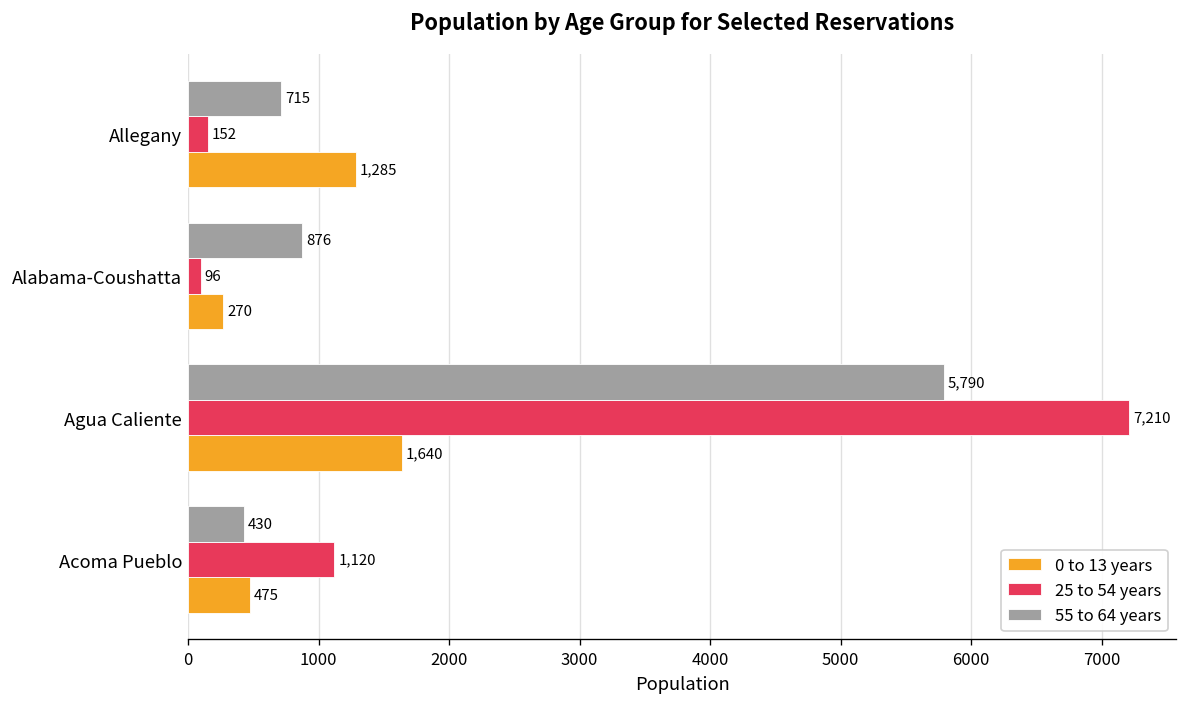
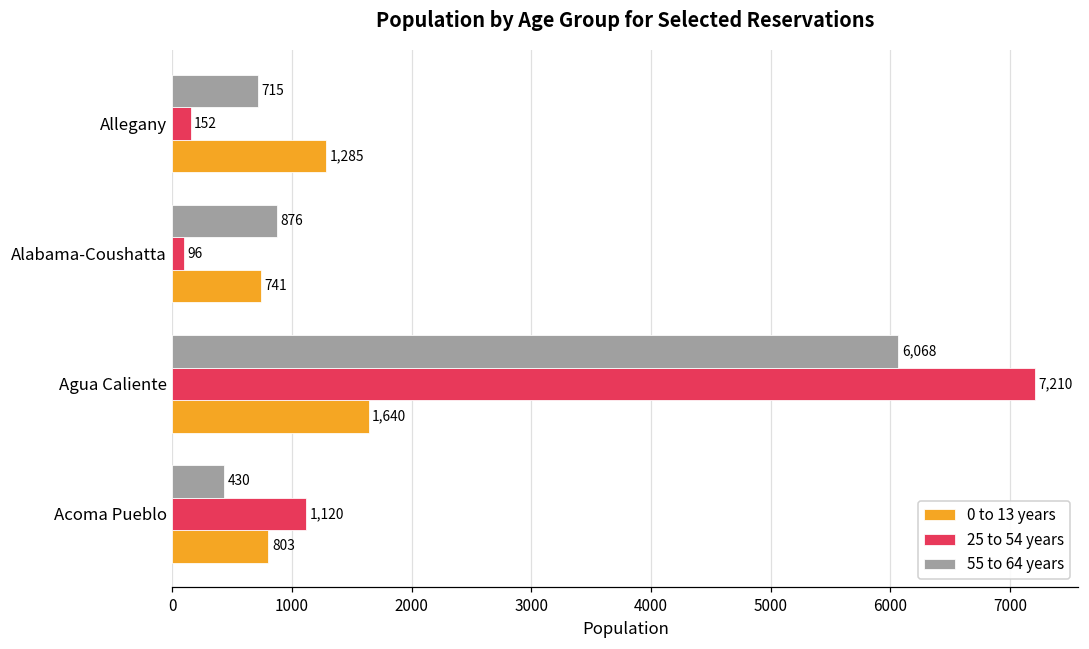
0 to 13 years, Alabama-Coushatta: 270 -> 741
55 to 64 years, Agua Caliente: 5,790 -> 6,068
0 to 13 years, Acoma Pueblo: 475 -> 803
